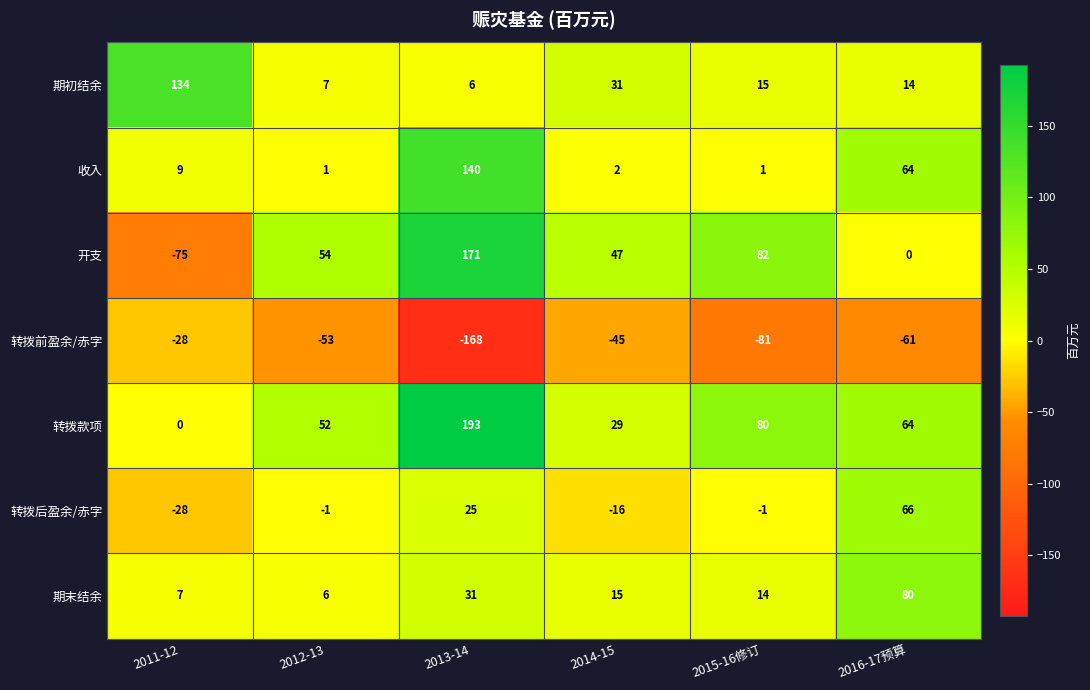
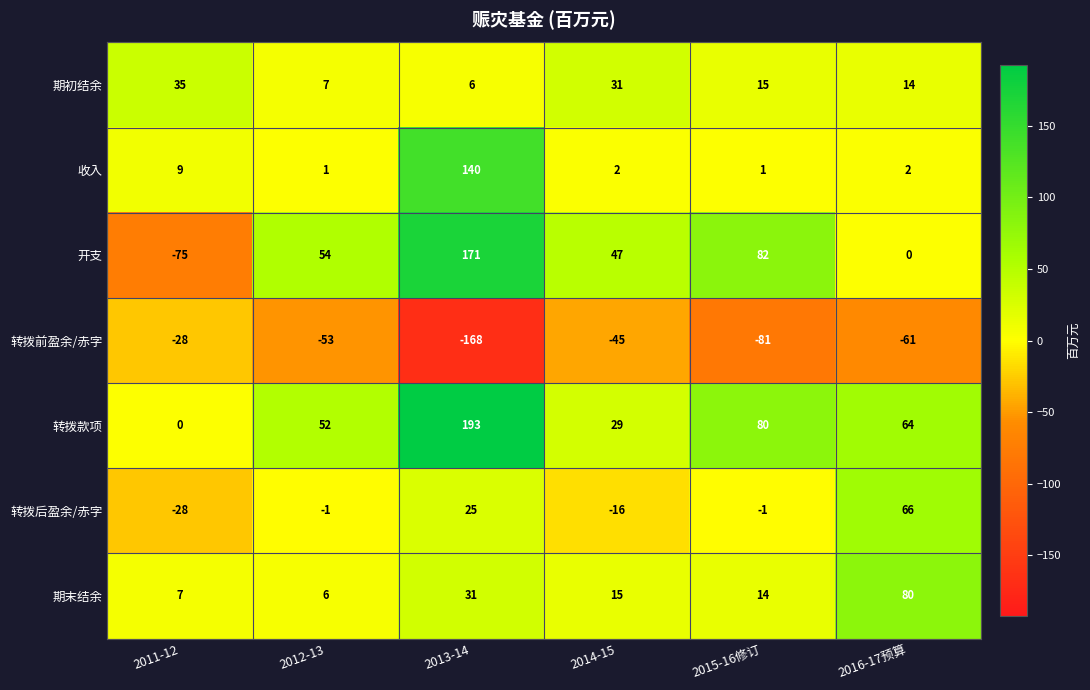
期初结余, 2011-12: 134 -> 35
收入, 2016-17预算: 64 -> 2
